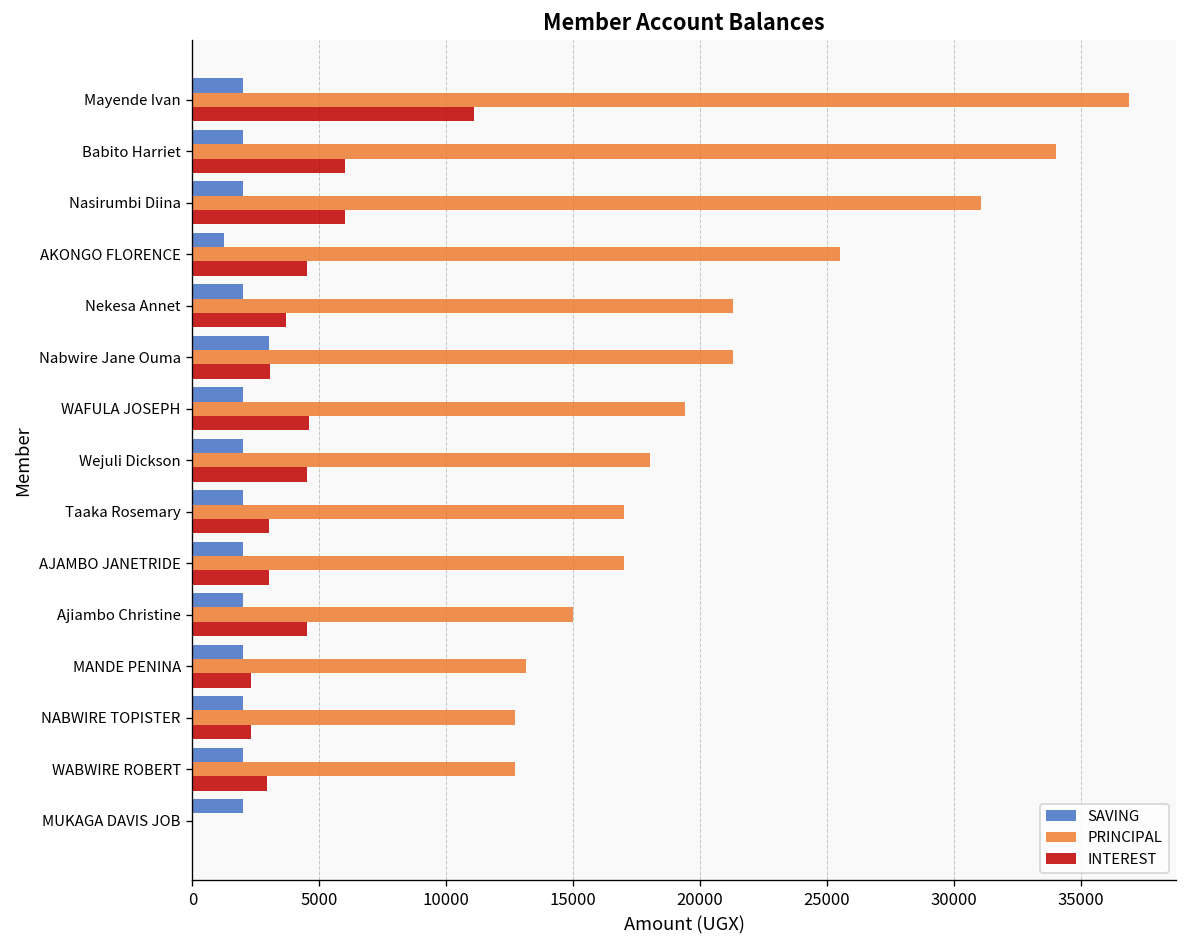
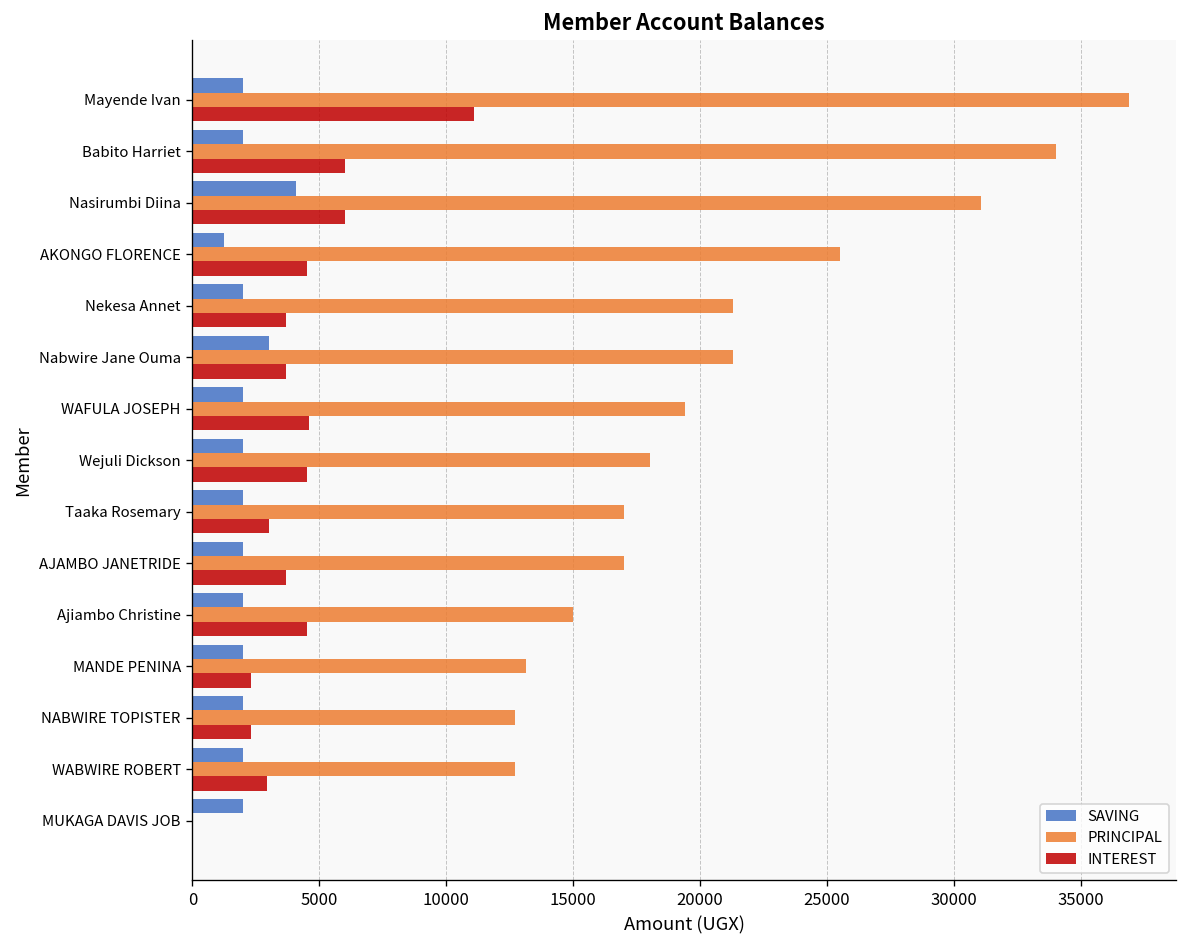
SAVING, Nasirumbi Diina: 2000 -> 4100
INTEREST, Nabwire Jane Ouma: 3000 -> 3700
INTEREST, AJAMBO JANETRIDE: 3000 -> 3700
